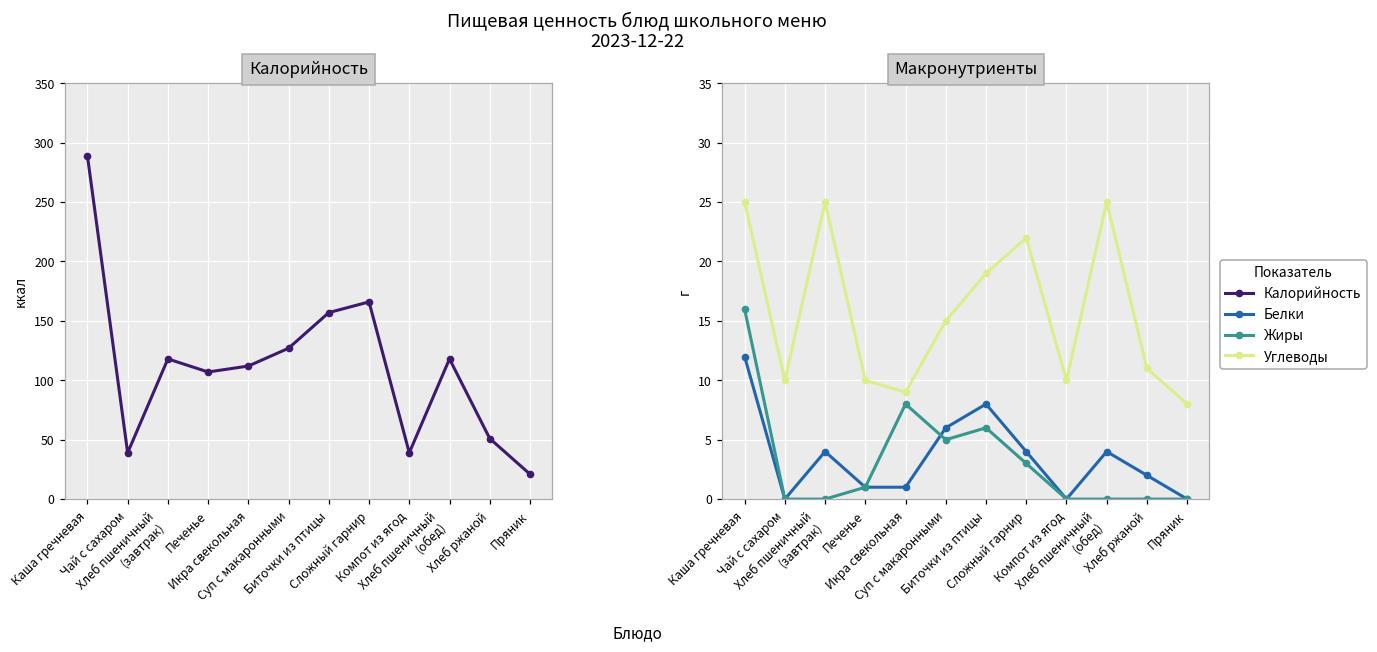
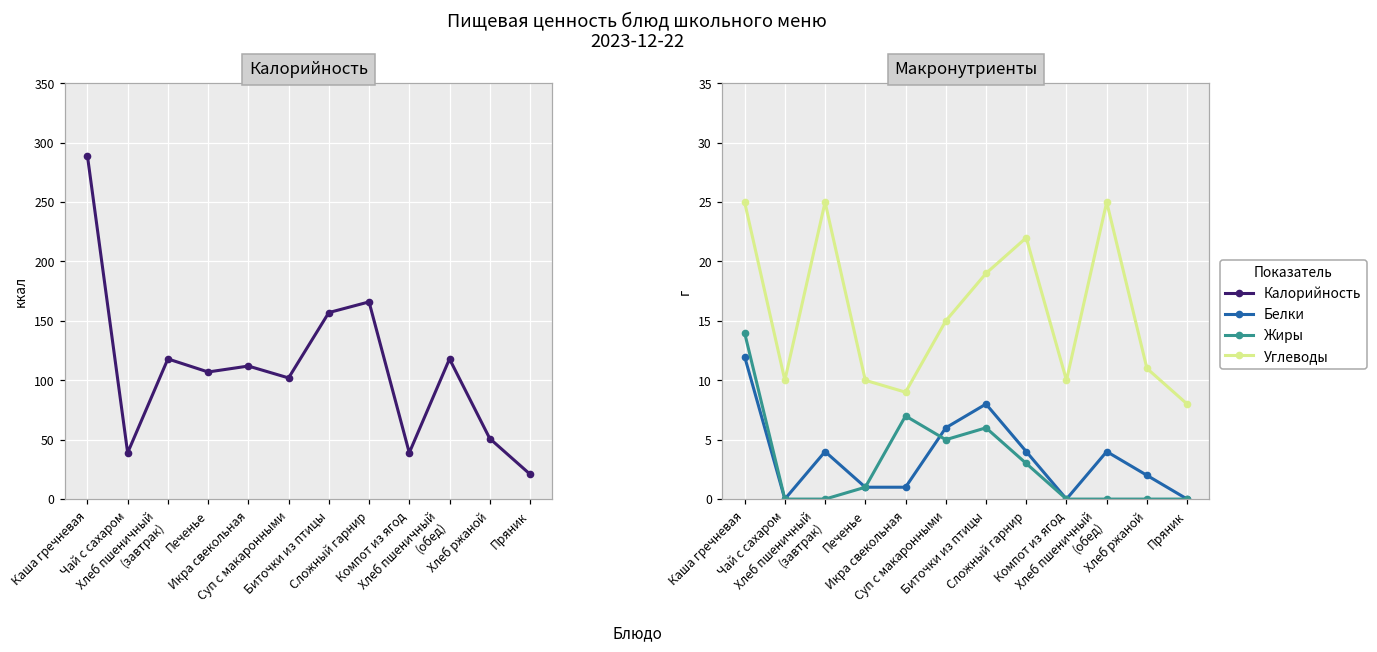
Калорийность, Суп с макаронными: 127 -> 102
Макронутриенты, Жиры, Каша гречневая: 16 -> 14
Макронутриенты, Жиры, Икра свекольная: 8 -> 7
